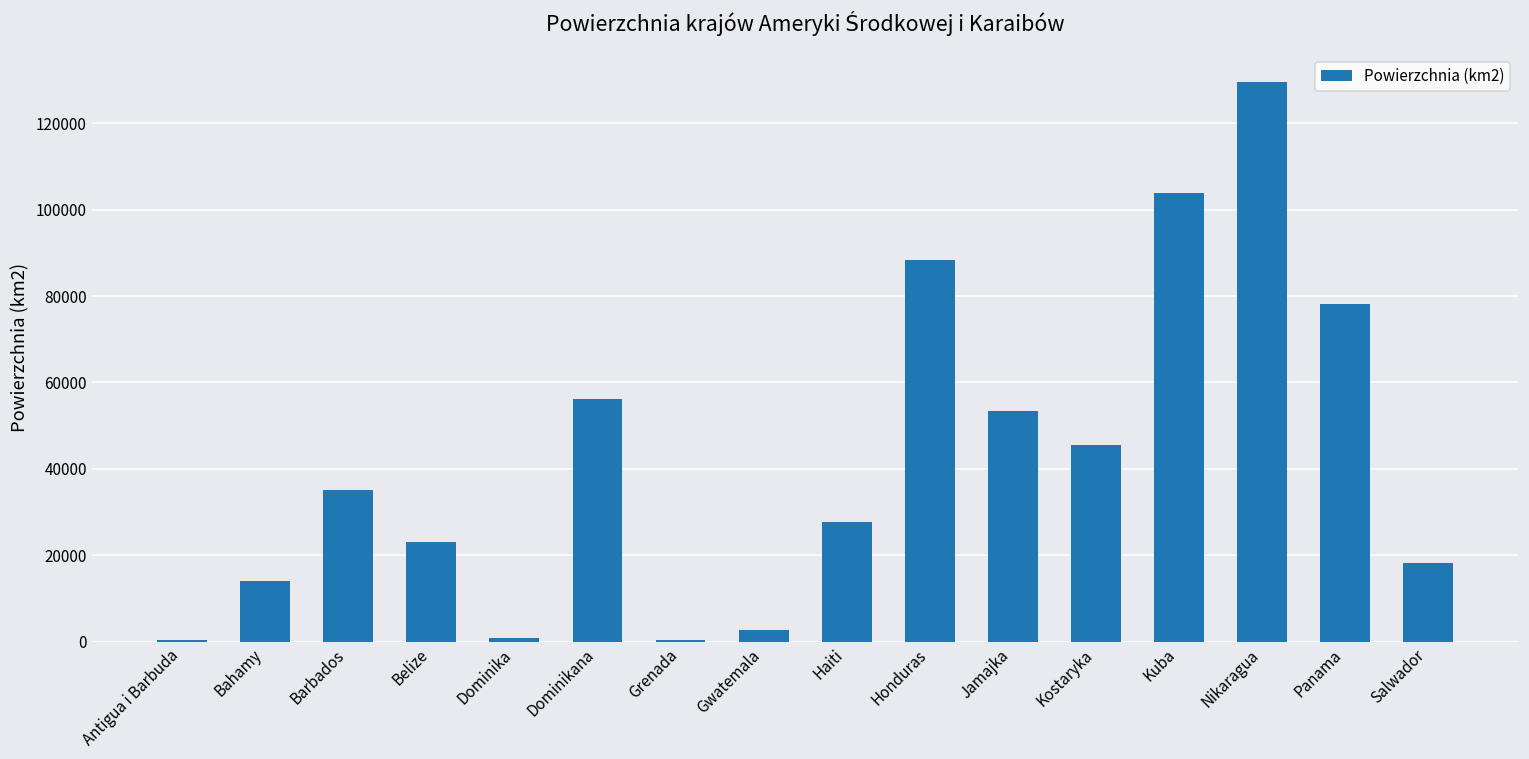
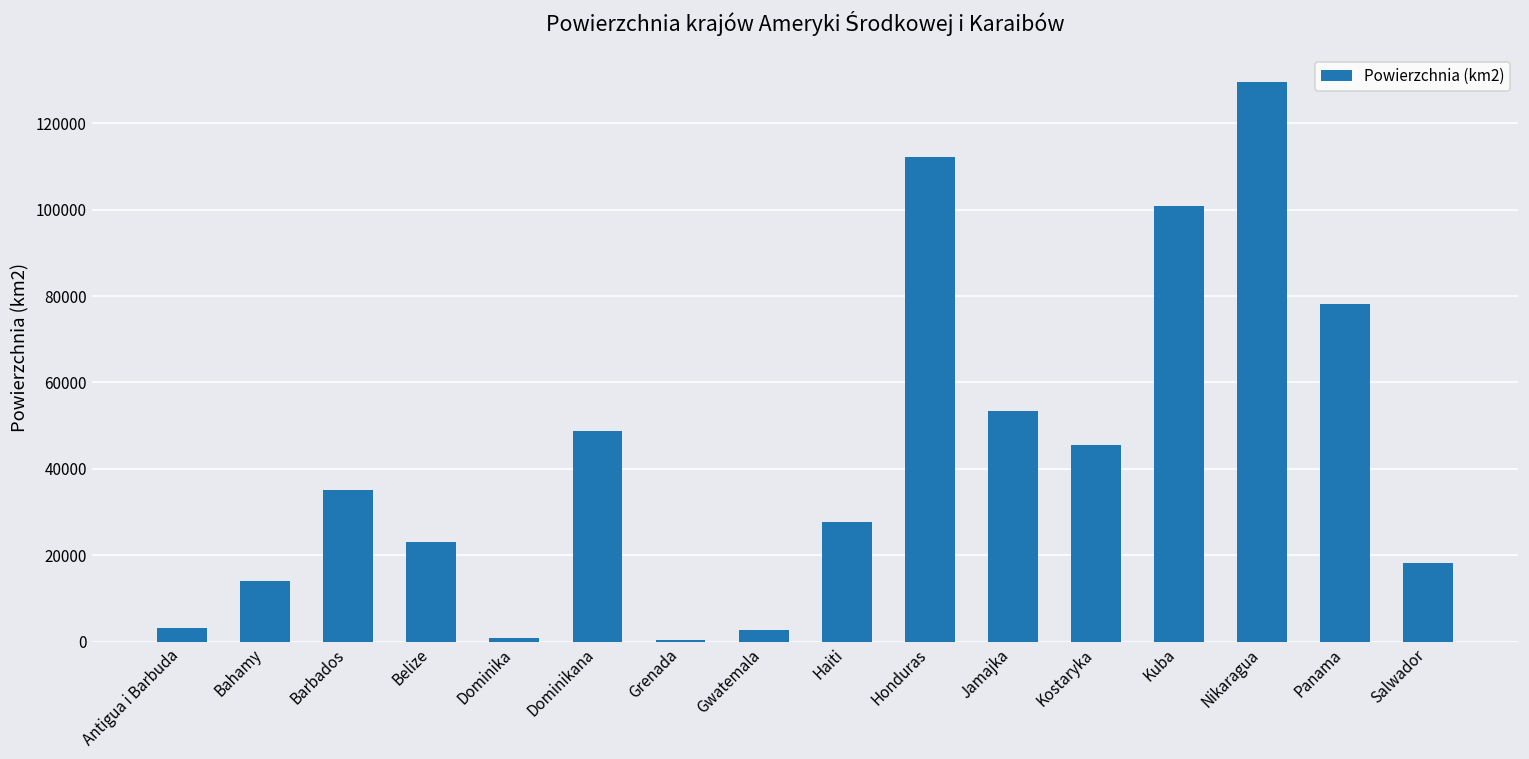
Antigua i Barbuda: 0 -> 3000
Dominikana: 56000 -> 49000
Honduras: 88000 -> 112000
Kuba: 104000 -> 101000
